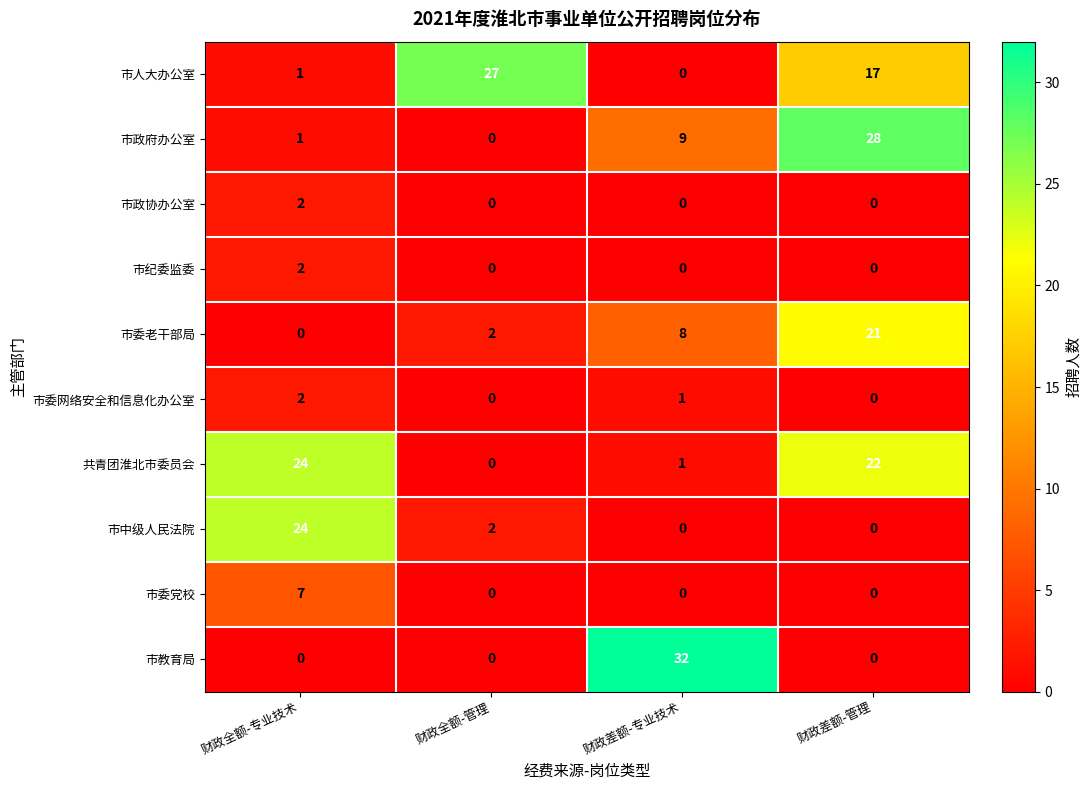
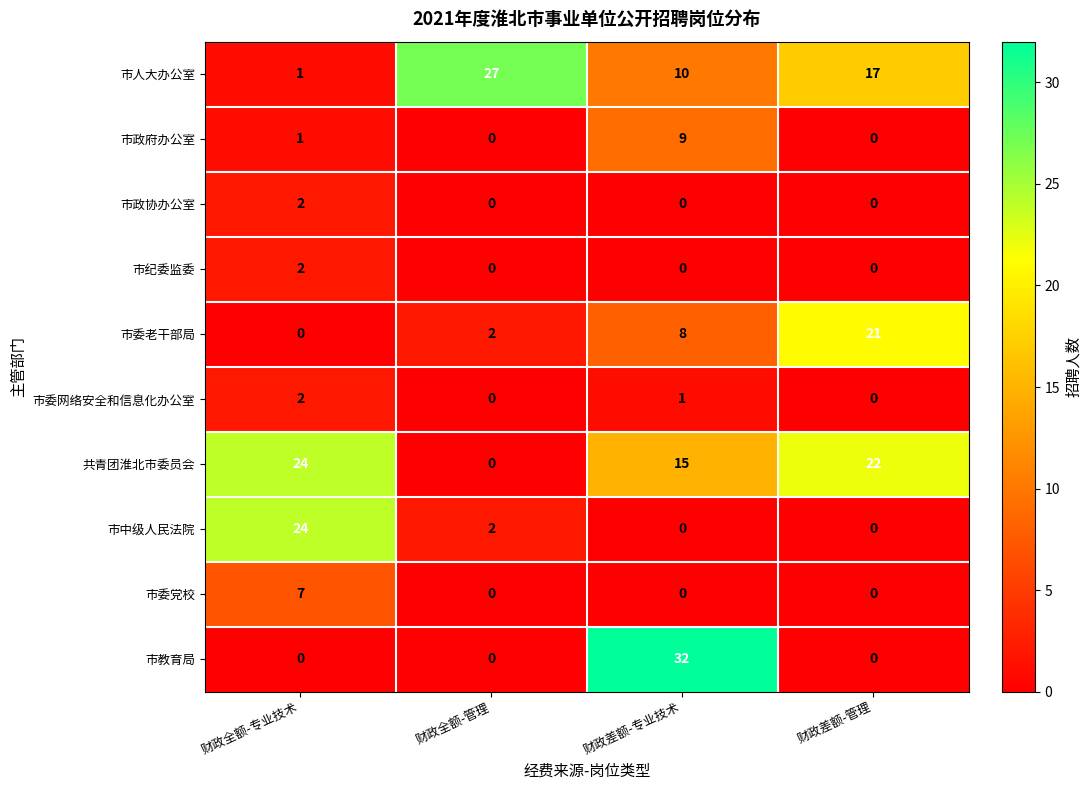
市人大办公室, 财政差额-专业技术: 0 -> 10
市政府办公室, 财政差额-管理: 28 -> 0
共青团淮北市委员会, 财政差额-专业技术: 1 -> 15
